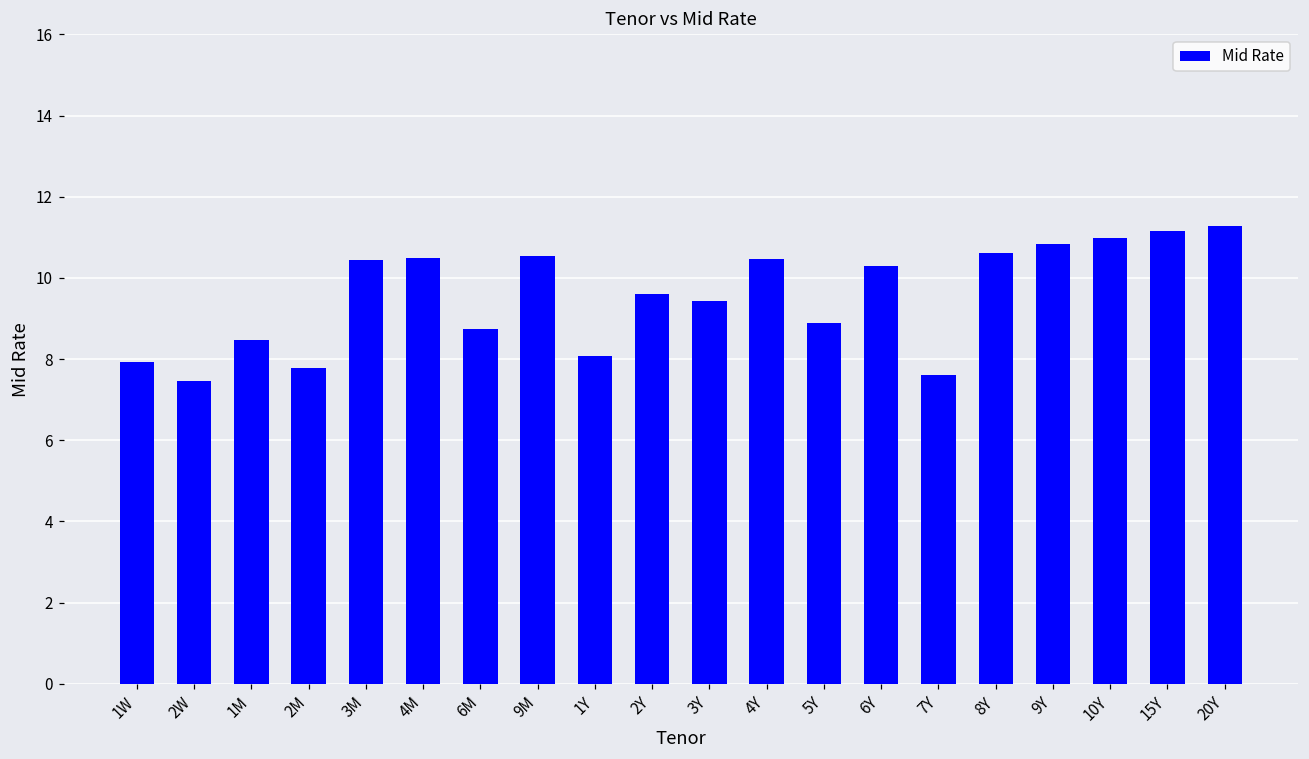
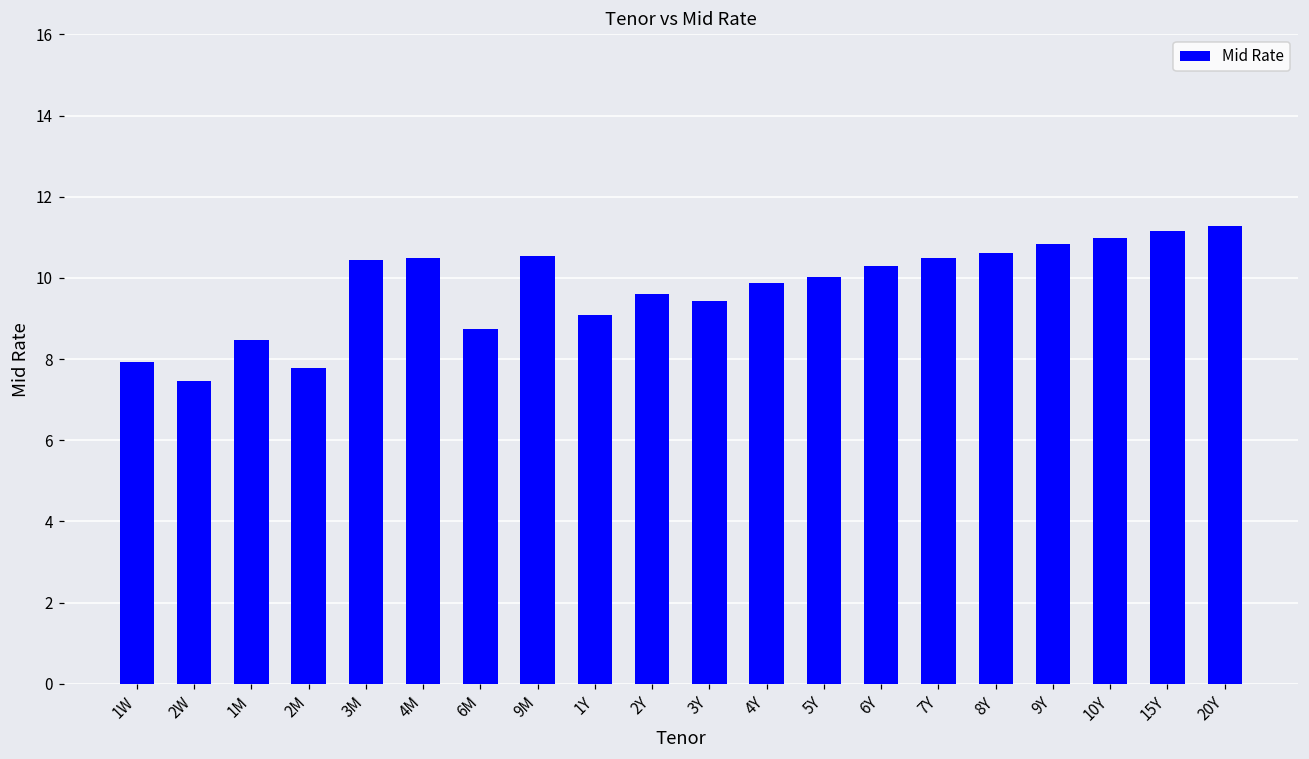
1Y: 8.1 -> 9.1
4Y: 10.5 -> 9.9
5Y: 8.9 -> 10.0
7Y: 7.6 -> 10.5
